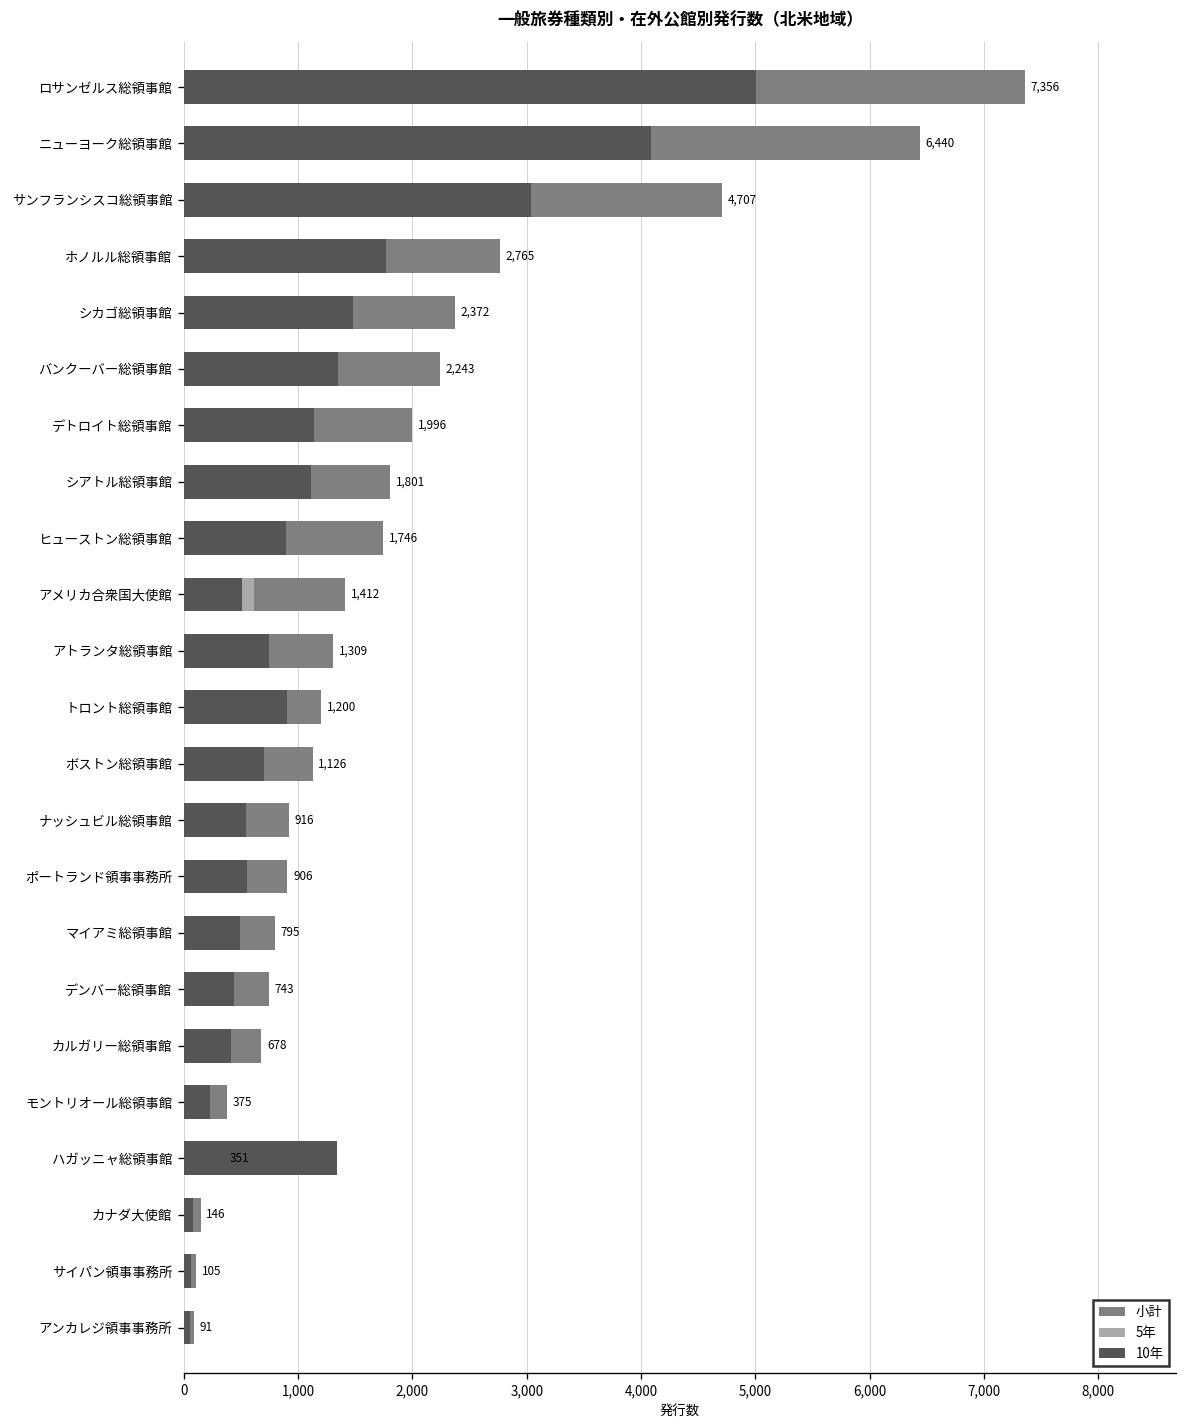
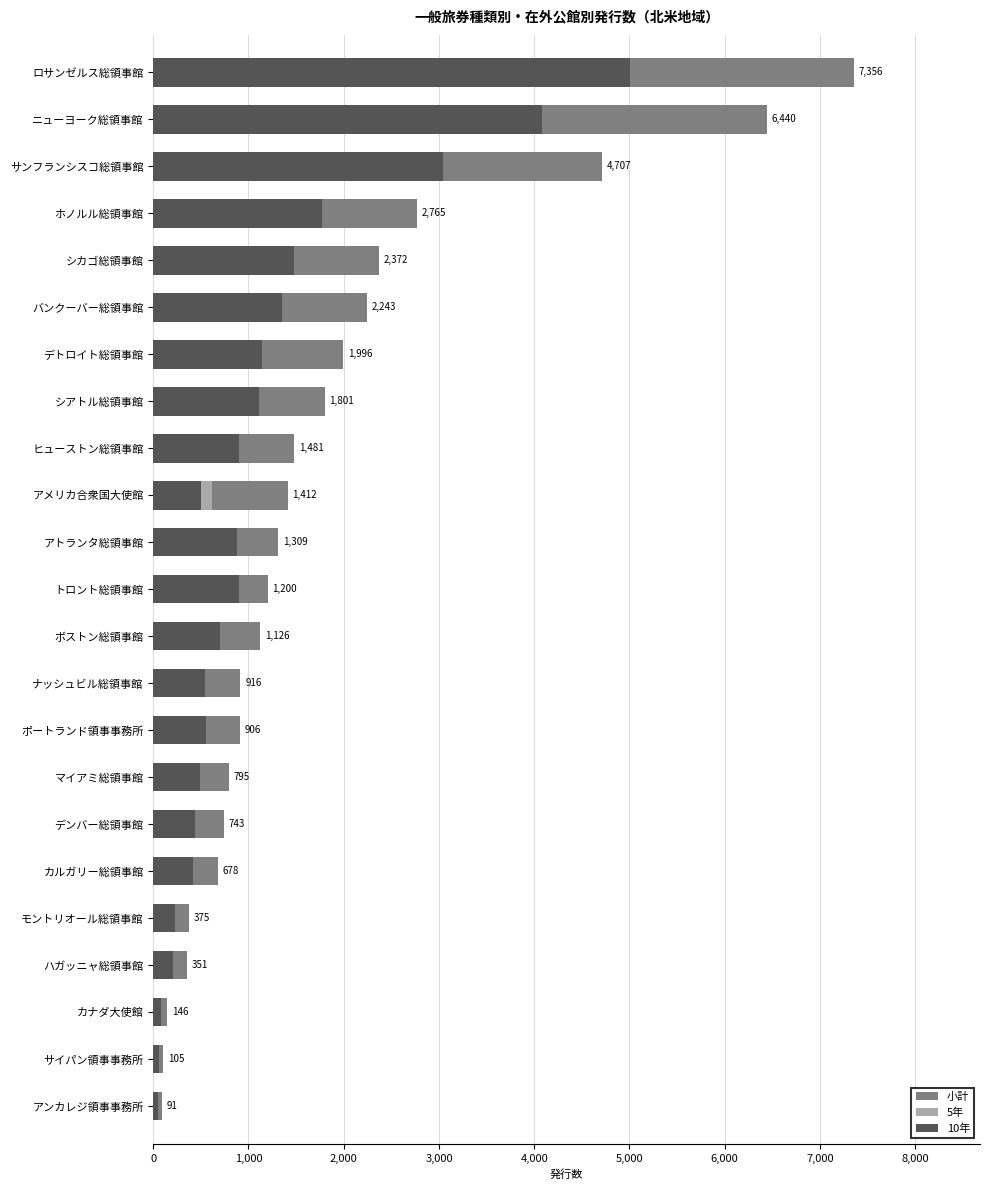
小計, ヒューストン総領事館: 1,746 -> 1,481
10年, アトランタ総領事館: 700 -> 900
10年, ハガッニャ総領事館: 1,300 -> 200
